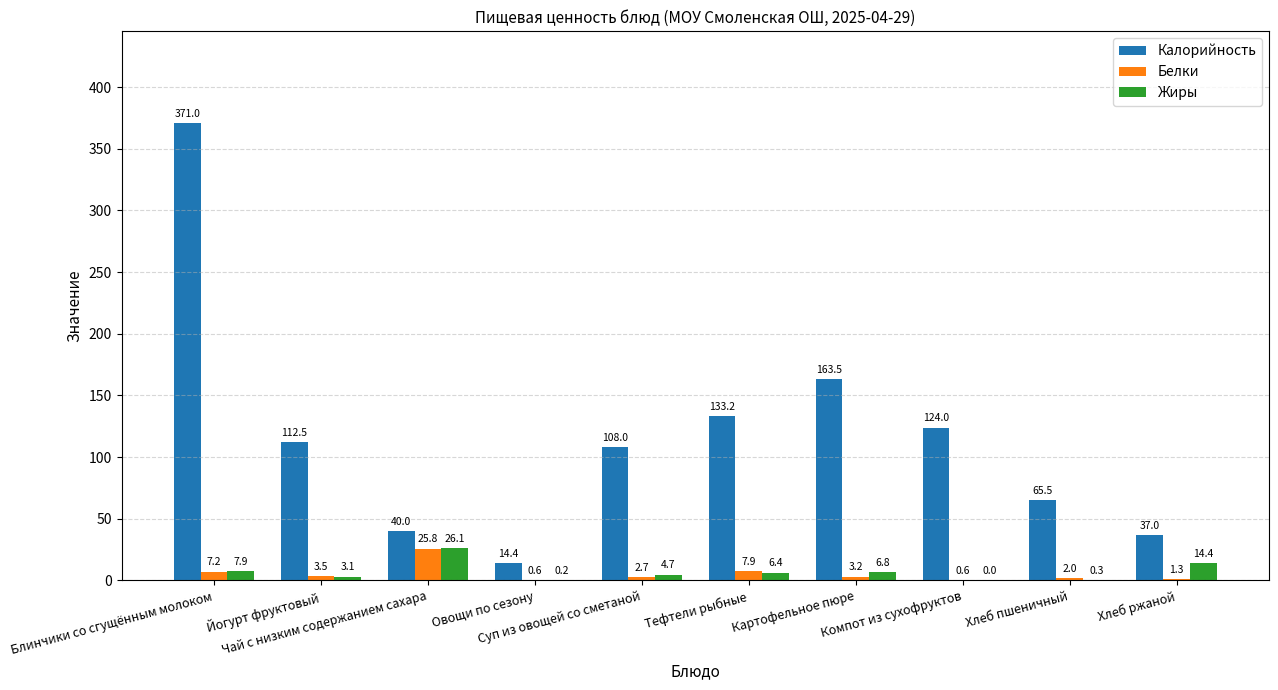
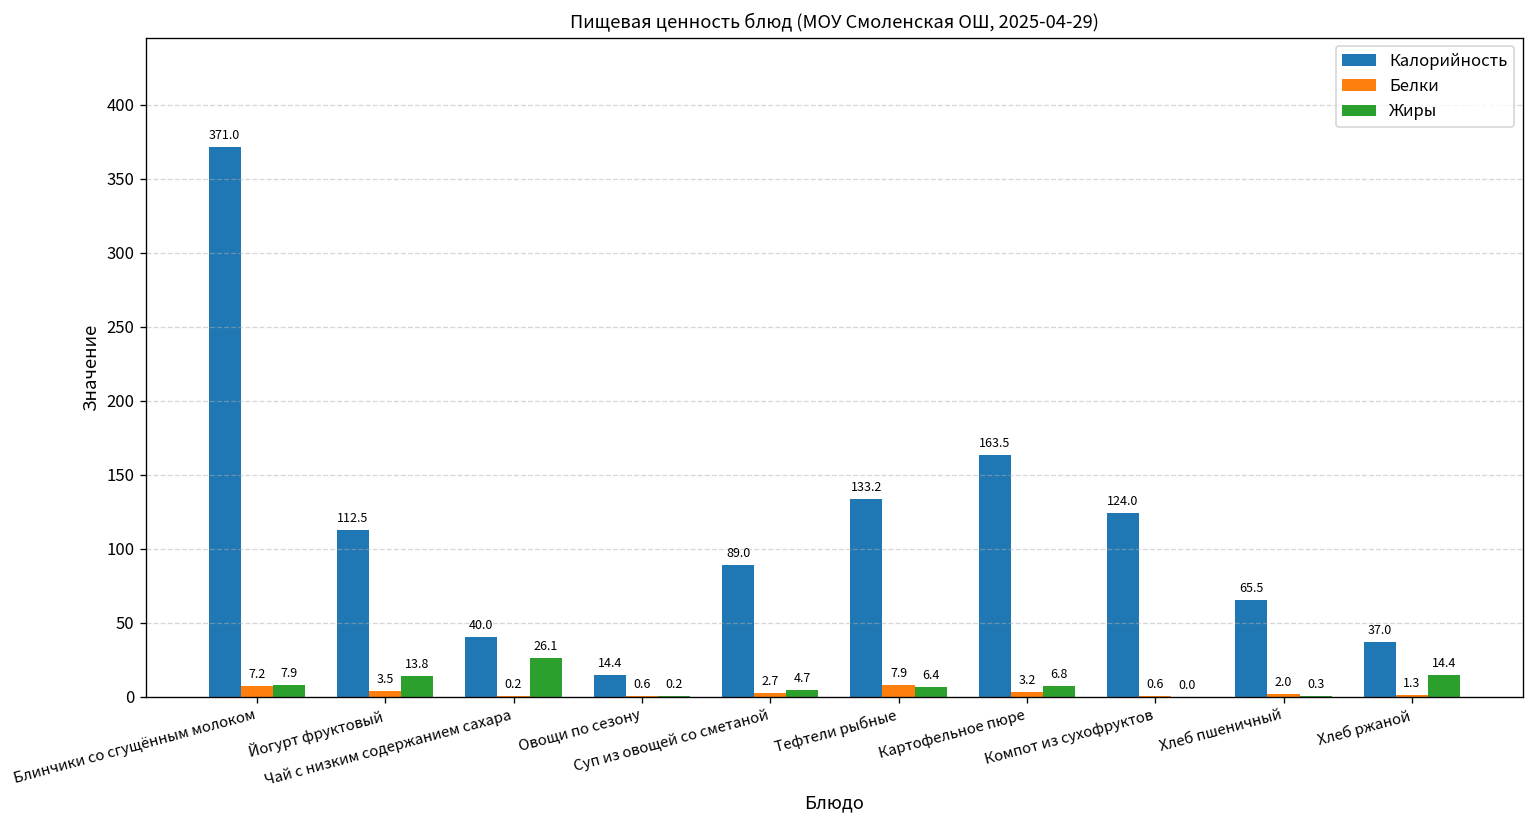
Жиры, Йогурт фруктовый: 3.1 -> 13.8
Белки, Чай с низким содержанием сахара: 25.8 -> 0.2
Калорийность, Суп из овощей со сметаной: 108.0 -> 89.0
